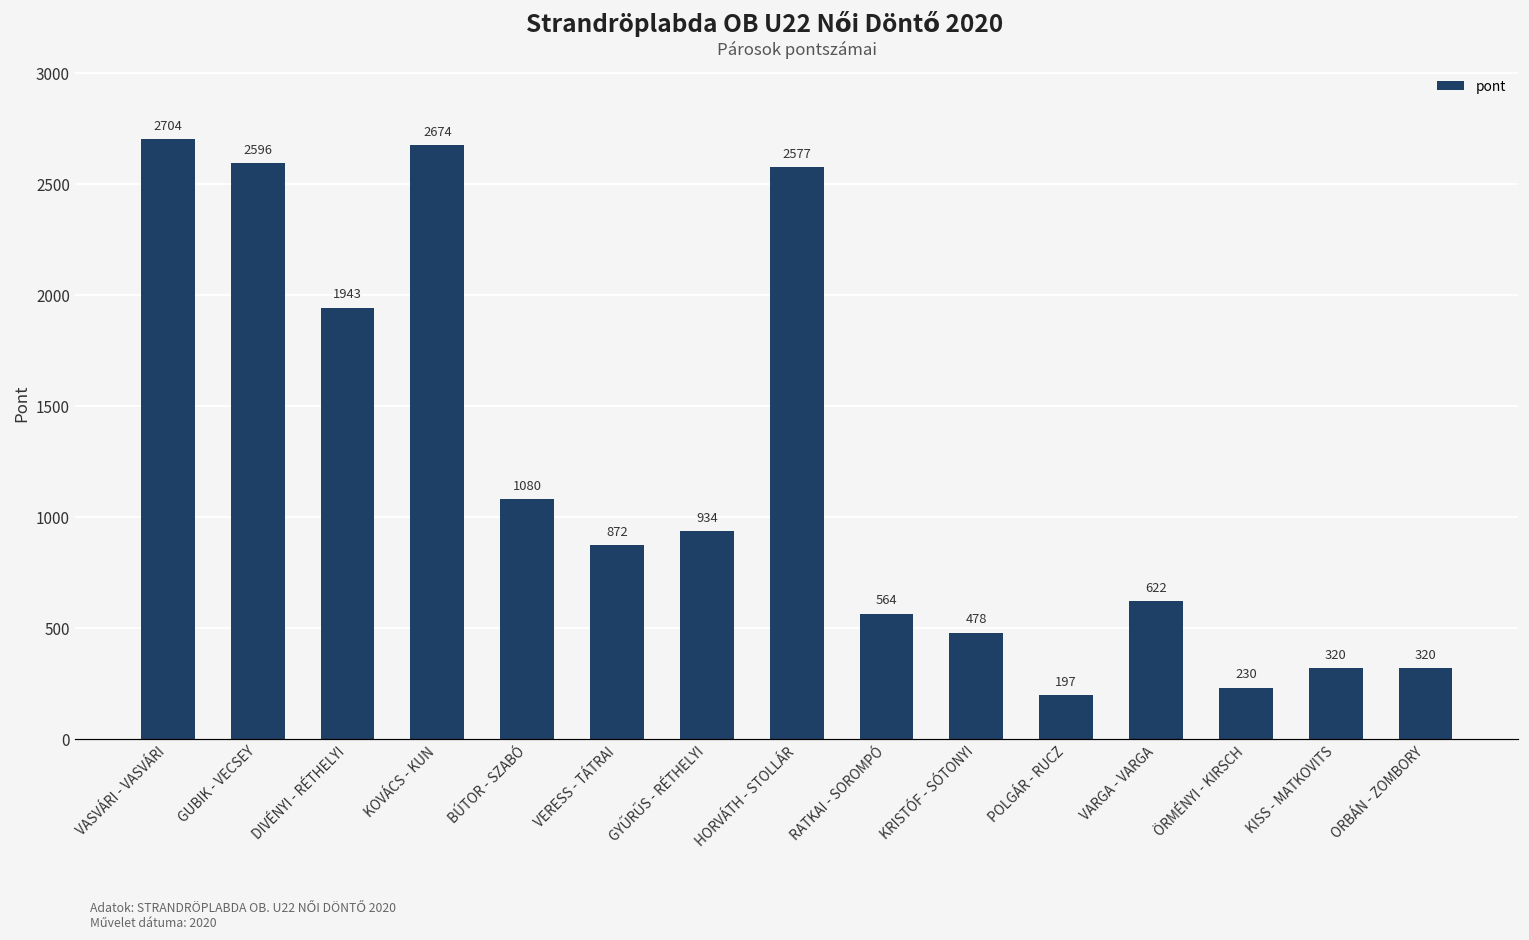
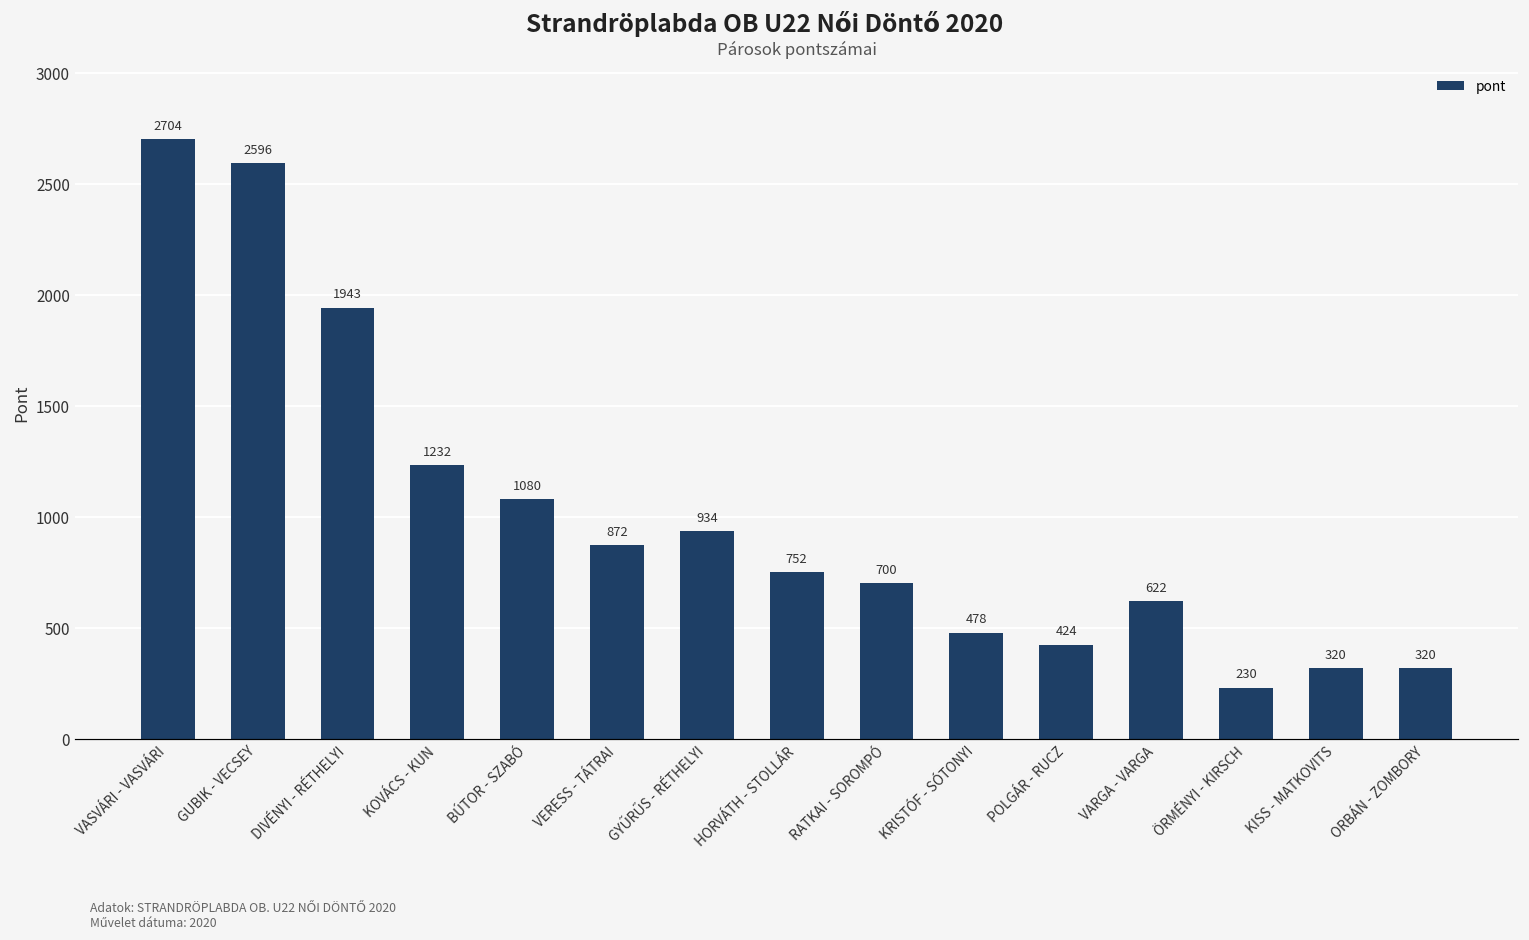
KOVÁCS - KUN: 2674 -> 1232
HORVÁTH - STOLLÁR: 2577 -> 752
RATKAI - SOROMPÓ: 564 -> 700
POLGÁR - RUCZ: 197 -> 424
